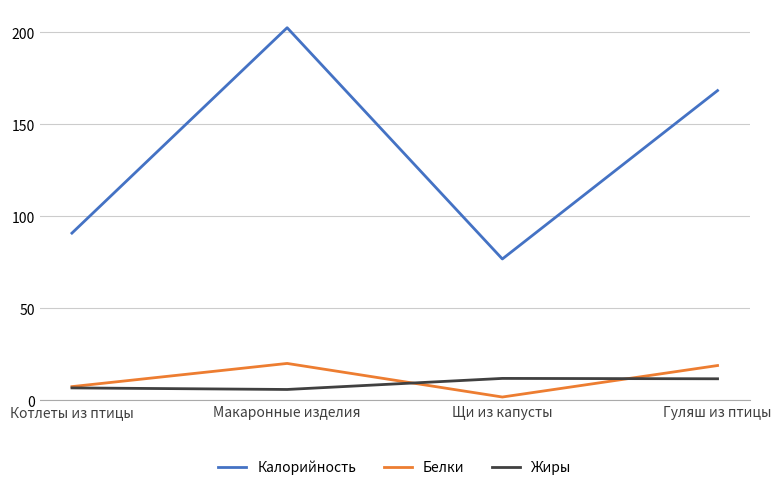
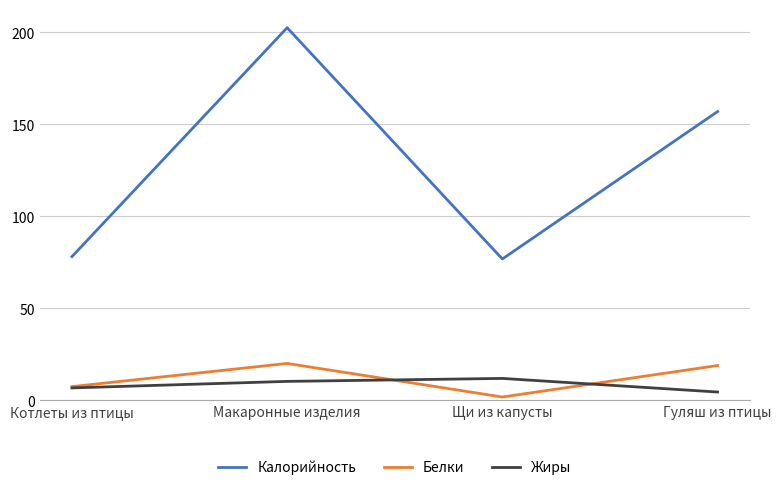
Калорийность, Котлеты из птицы: 91 -> 78
Жиры, Макаронные изделия: 6 -> 10
Калорийность, Гуляш из птицы: 168 -> 157
Жиры, Гуляш из птицы: 12 -> 5
